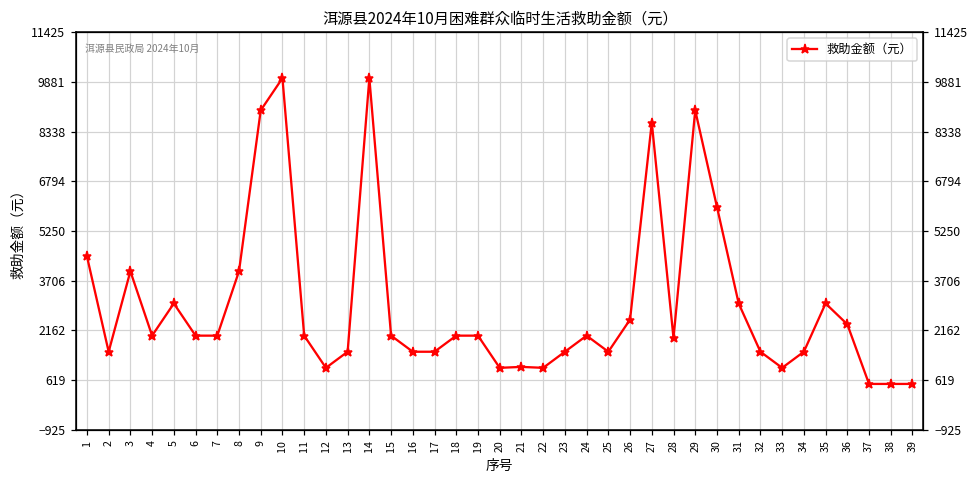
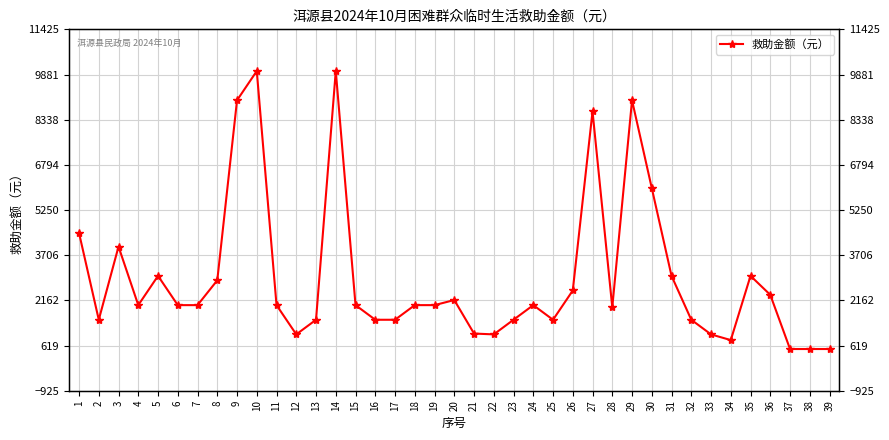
8: 4000 -> 2800
20: 1000 -> 2200
34: 1500 -> 800
